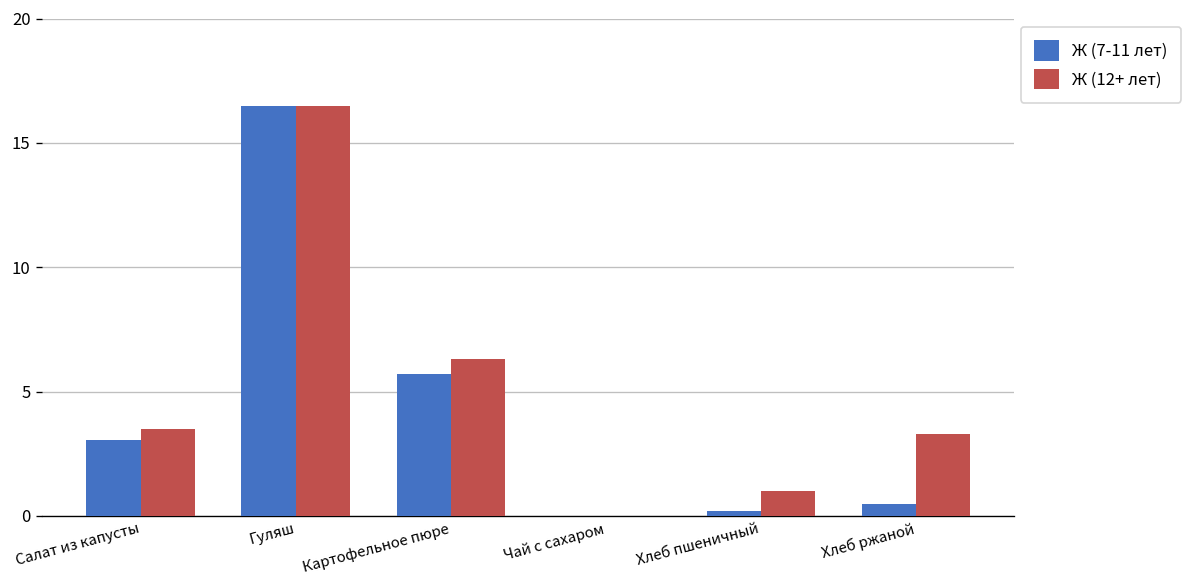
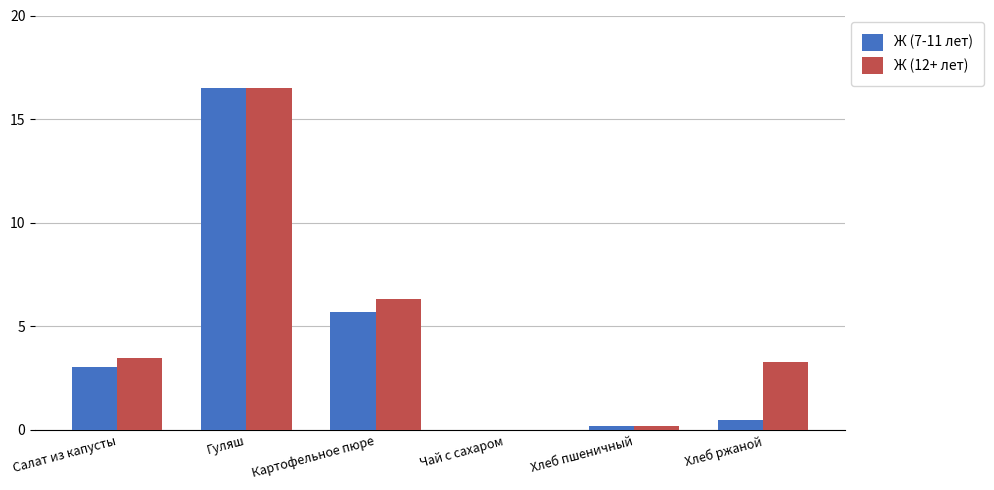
Ж (12+ лет), Хлеб пшеничный: 1.0 -> 0.2
